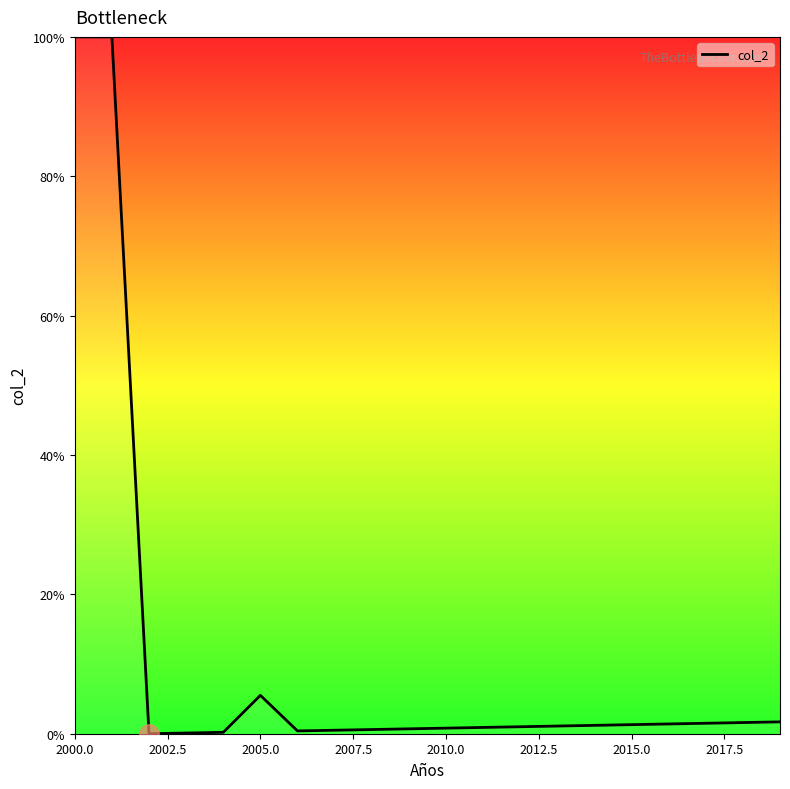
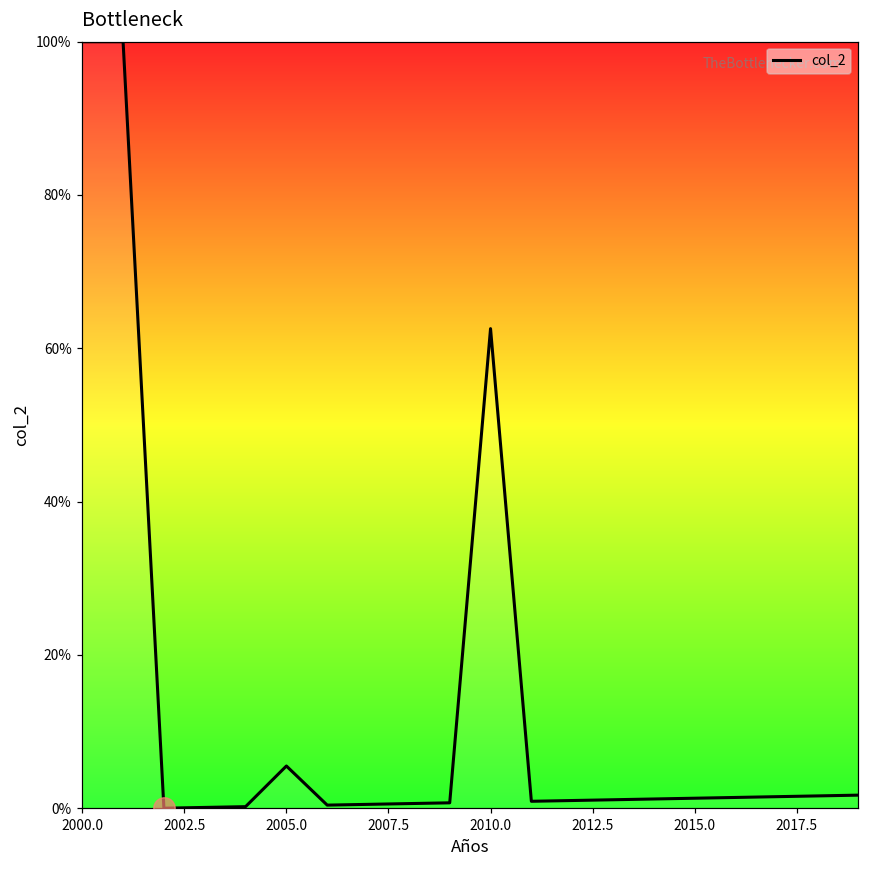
col_2, 2010.0: 1% -> 63%
